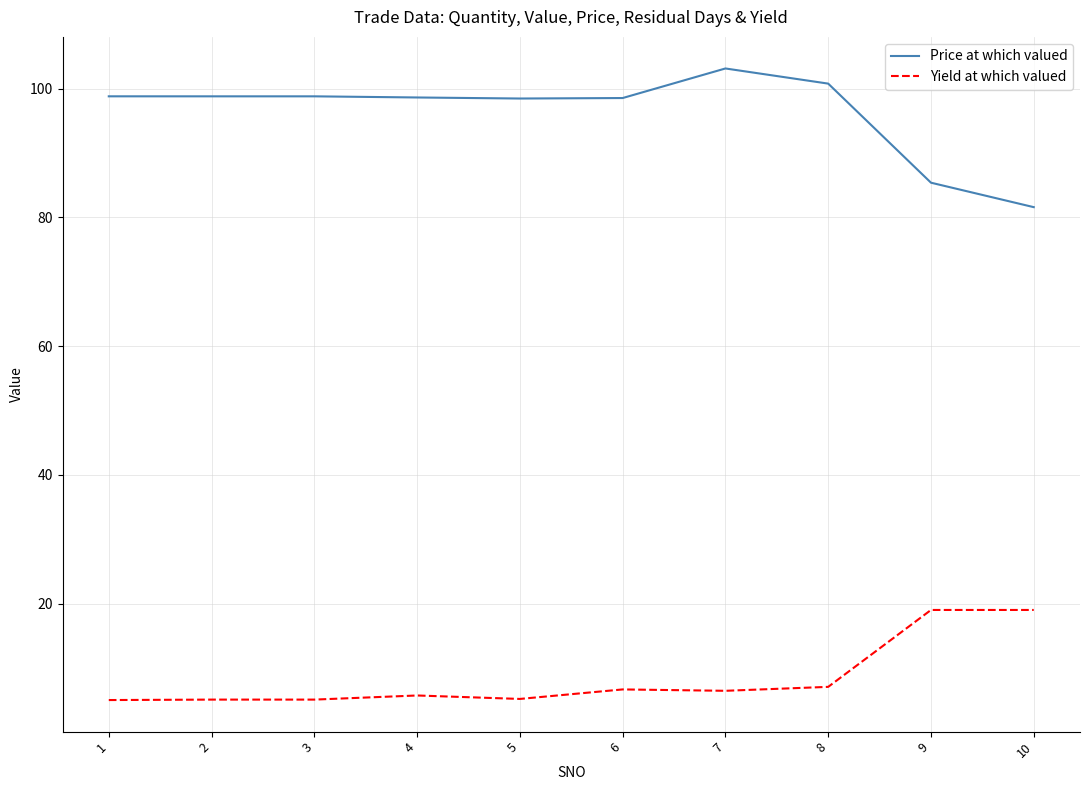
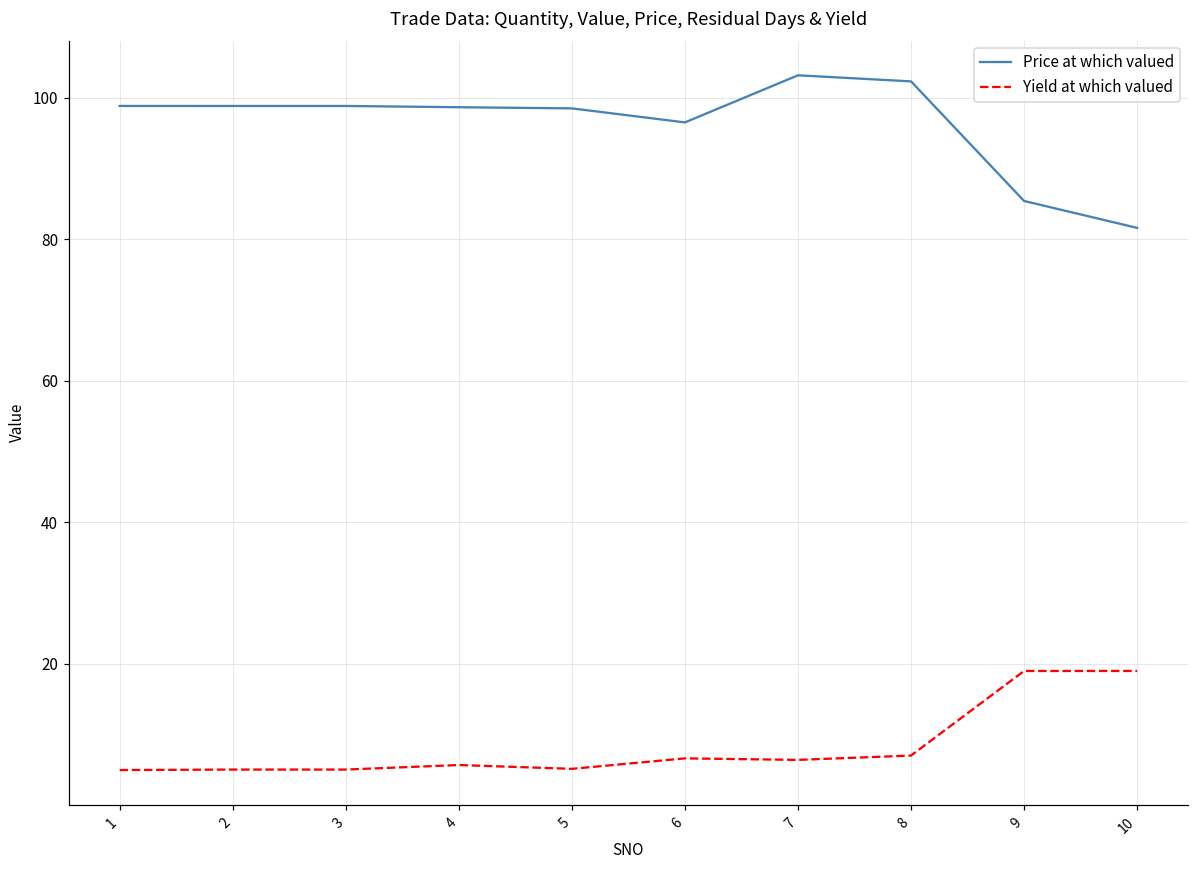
Price at which valued, 6: 99 -> 96
Price at which valued, 8: 101 -> 102
